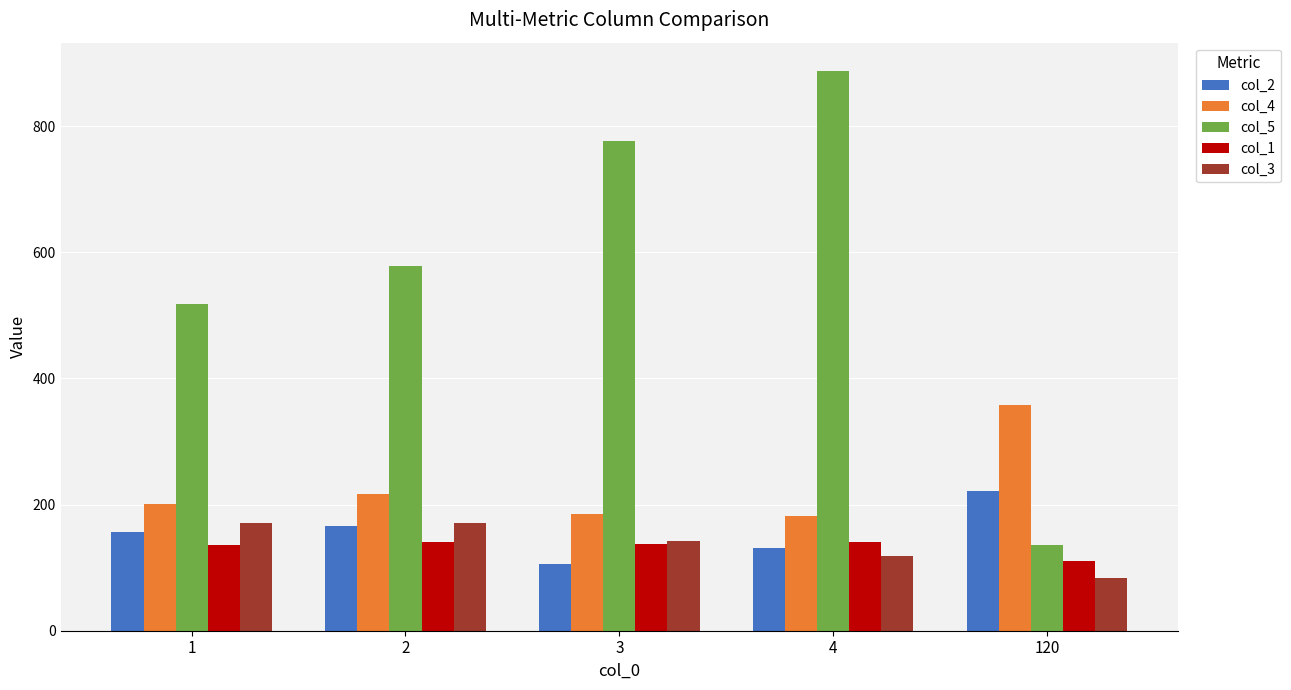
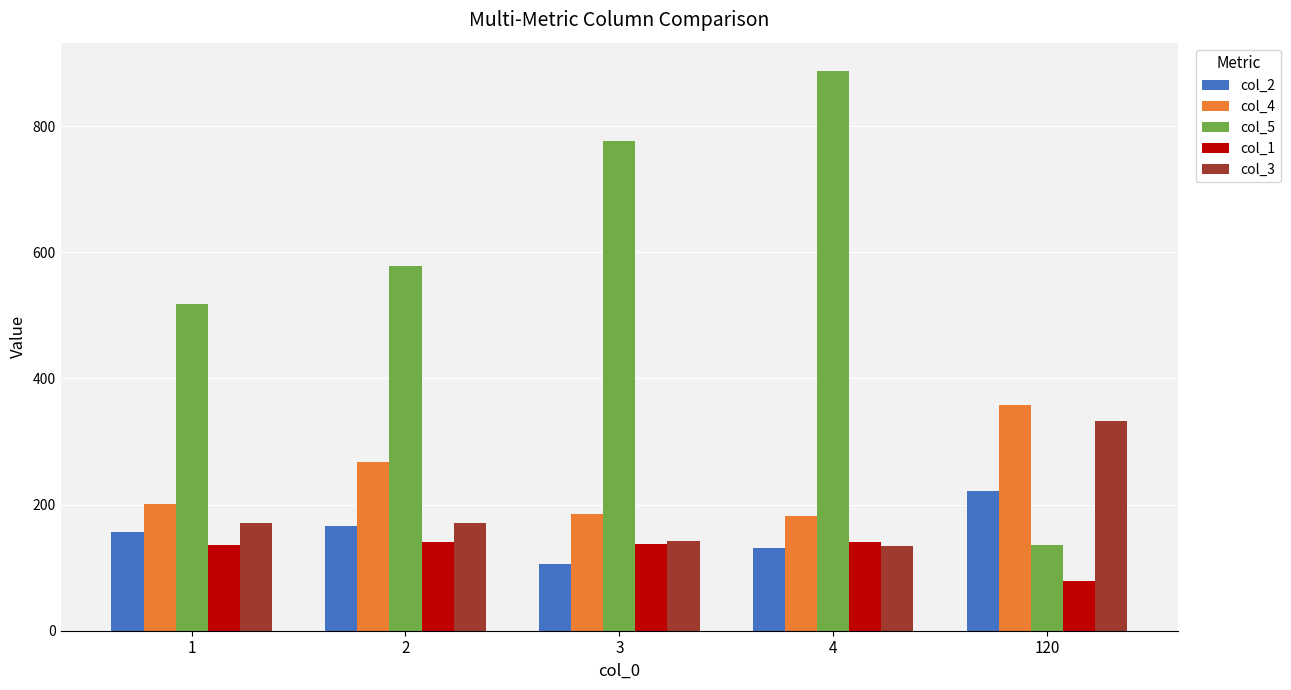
col_4, 2: 220 -> 270
col_3, 4: 120 -> 140
col_1, 120: 110 -> 80
col_3, 120: 80 -> 330
